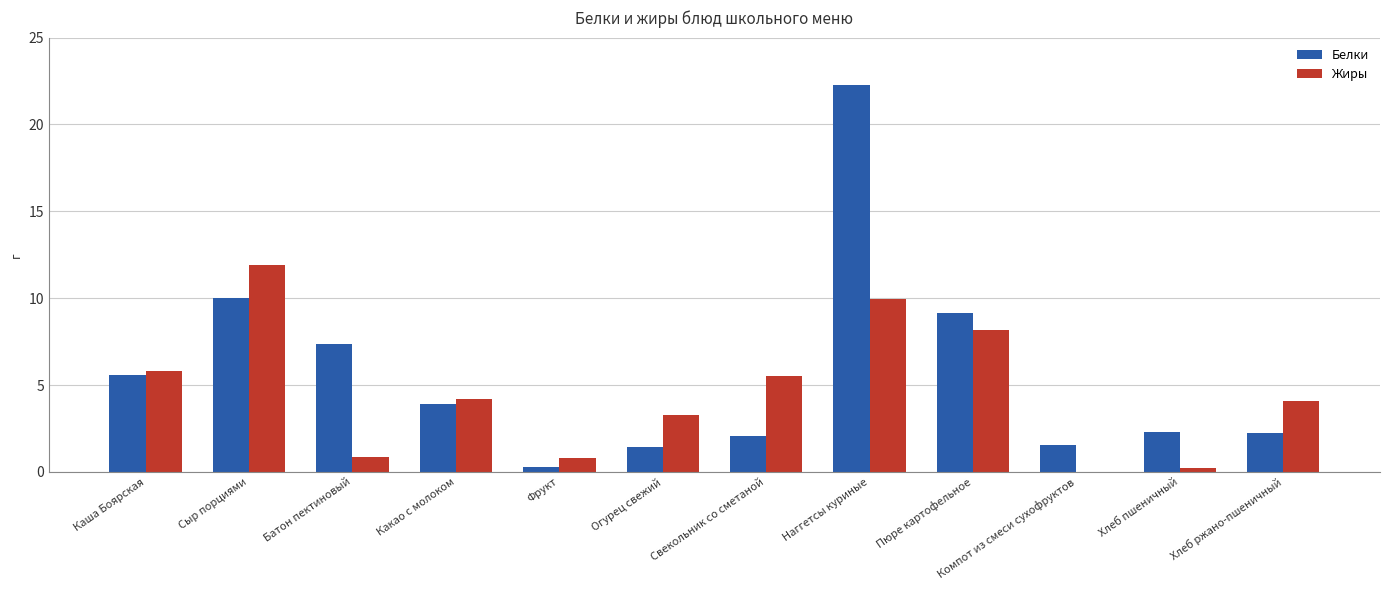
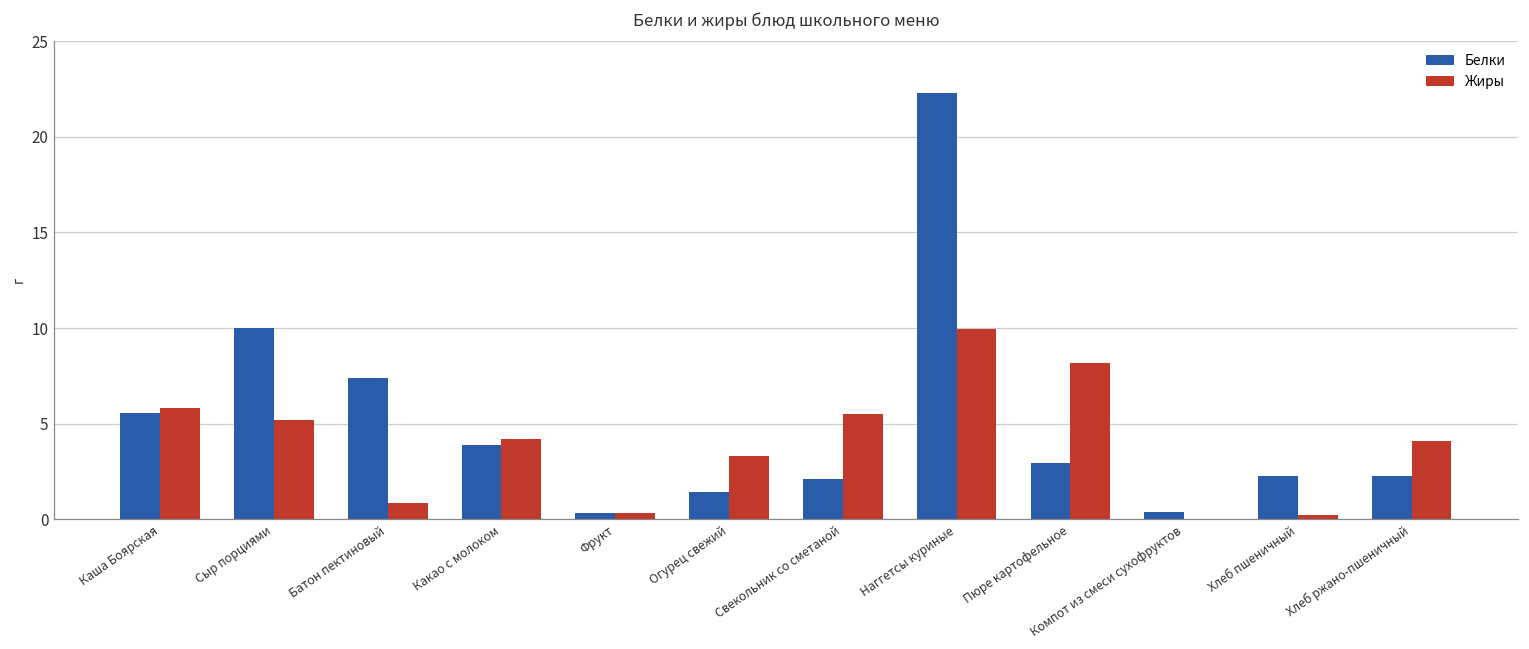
Жиры, Сыр порциями: 11.9 -> 5.2
Жиры, Фрукт: 0.8 -> 0.3
Белки, Пюре картофельное: 9.2 -> 2.9
Белки, Компот из смеси сухофруктов: 1.6 -> 0.4
